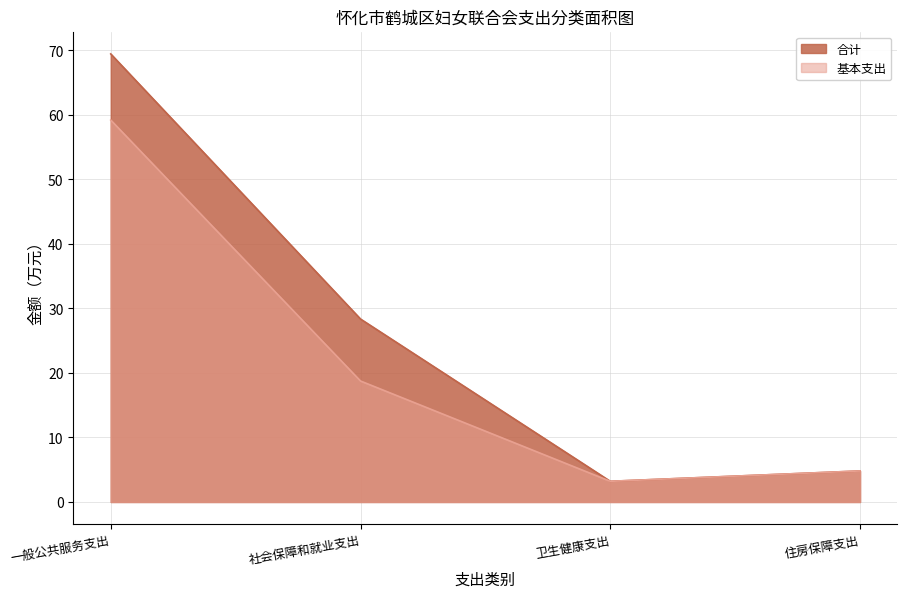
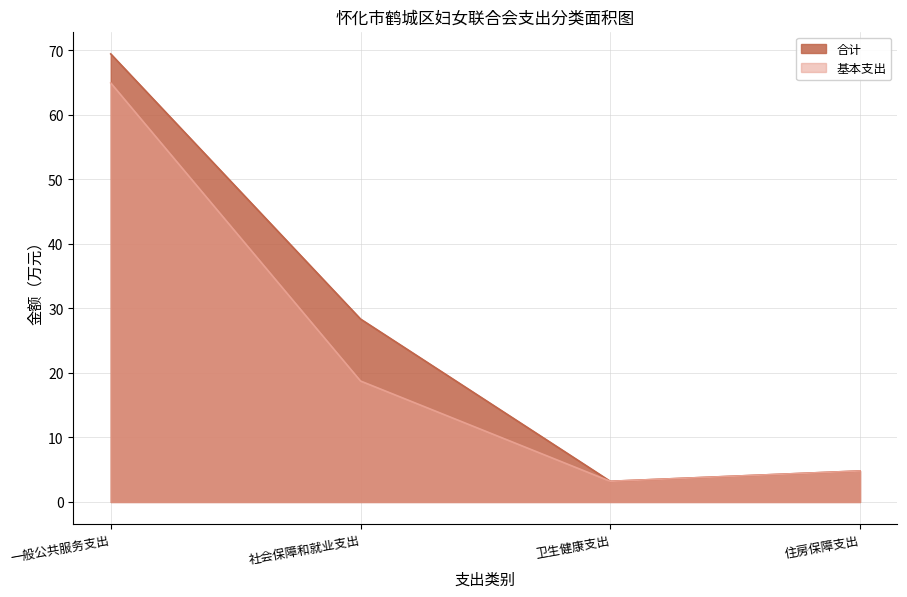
基本支出, 一般公共服务支出: 59 -> 65
